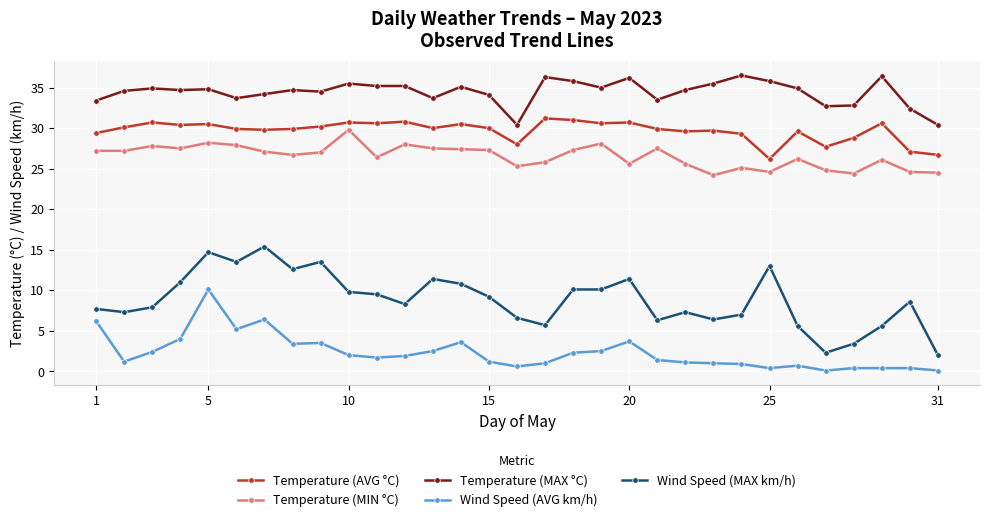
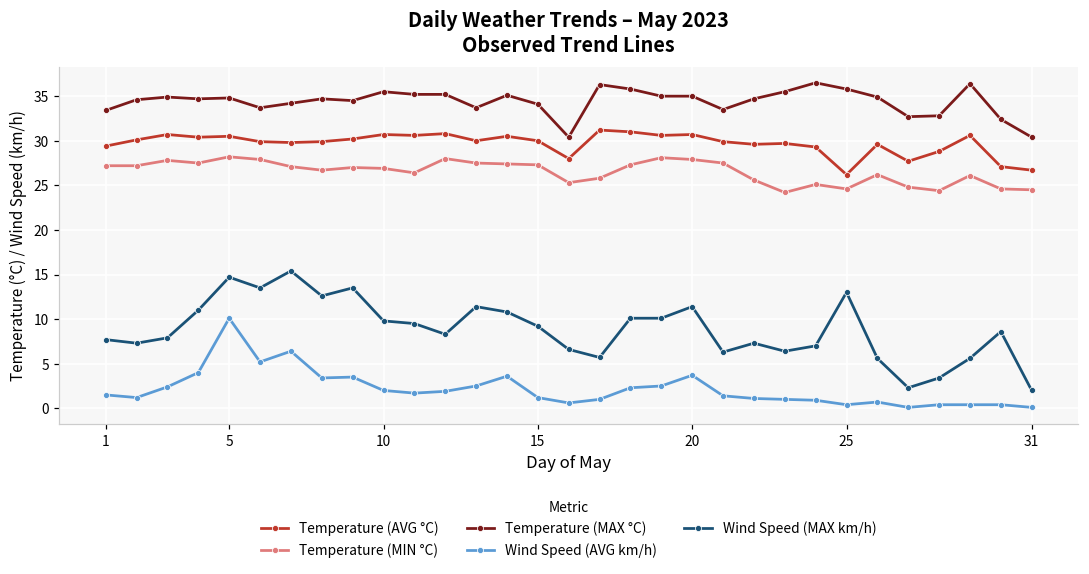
Wind Speed (AVG km/h), 1: 6 -> 2
Temperature (MIN °C), 10: 30 -> 27
Temperature (MIN °C), 20: 26 -> 28
Temperature (MAX °C), 20: 36 -> 35
